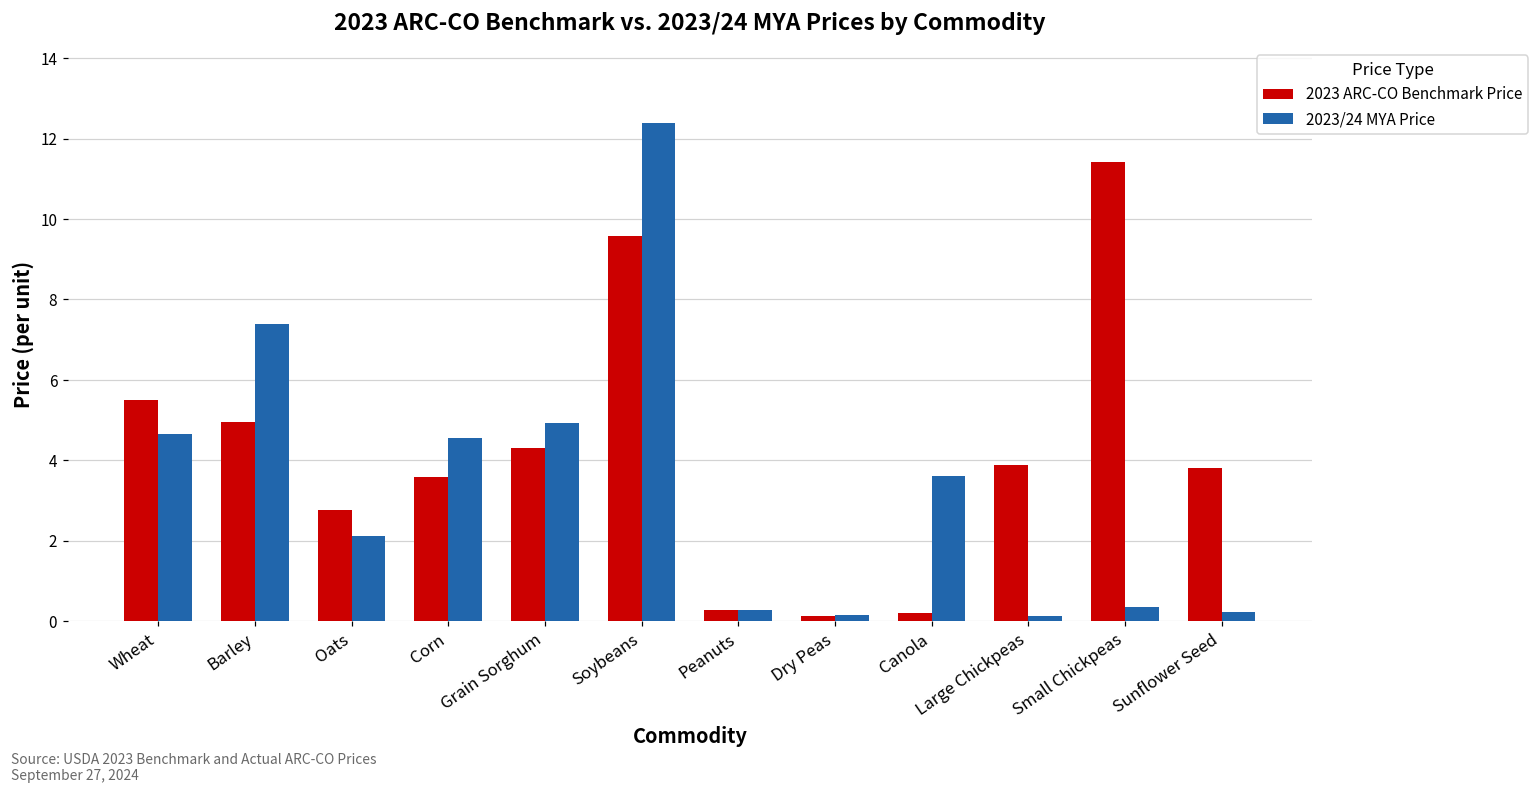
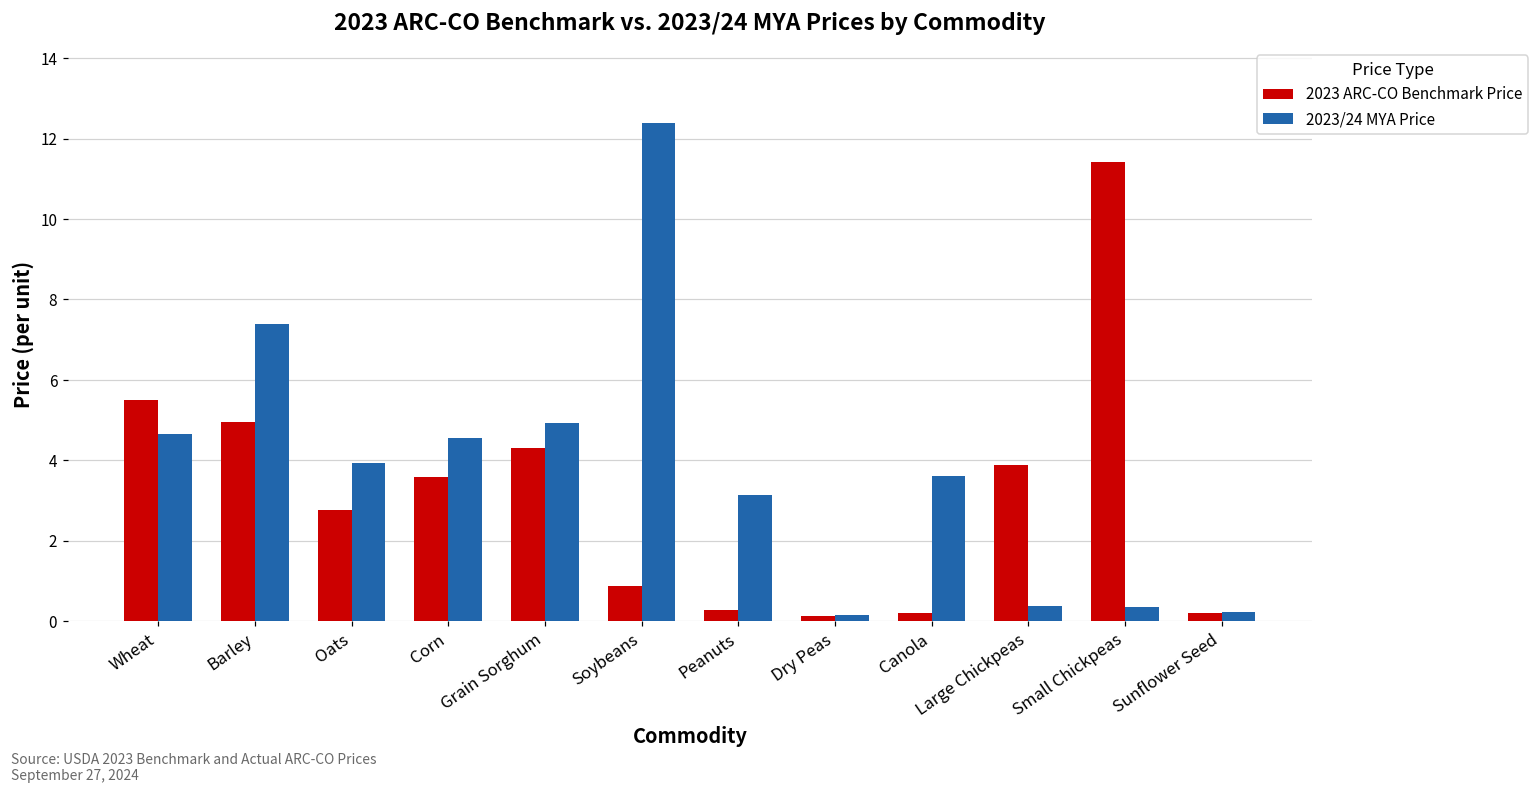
2023/24 MYA Price, Oats: 2.1 -> 3.9
2023 ARC-CO Benchmark Price, Soybeans: 9.6 -> 0.9
2023/24 MYA Price, Peanuts: 0.3 -> 3.1
2023/24 MYA Price, Large Chickpeas: 0.1 -> 0.4
2023 ARC-CO Benchmark Price, Sunflower Seed: 3.8 -> 0.2
